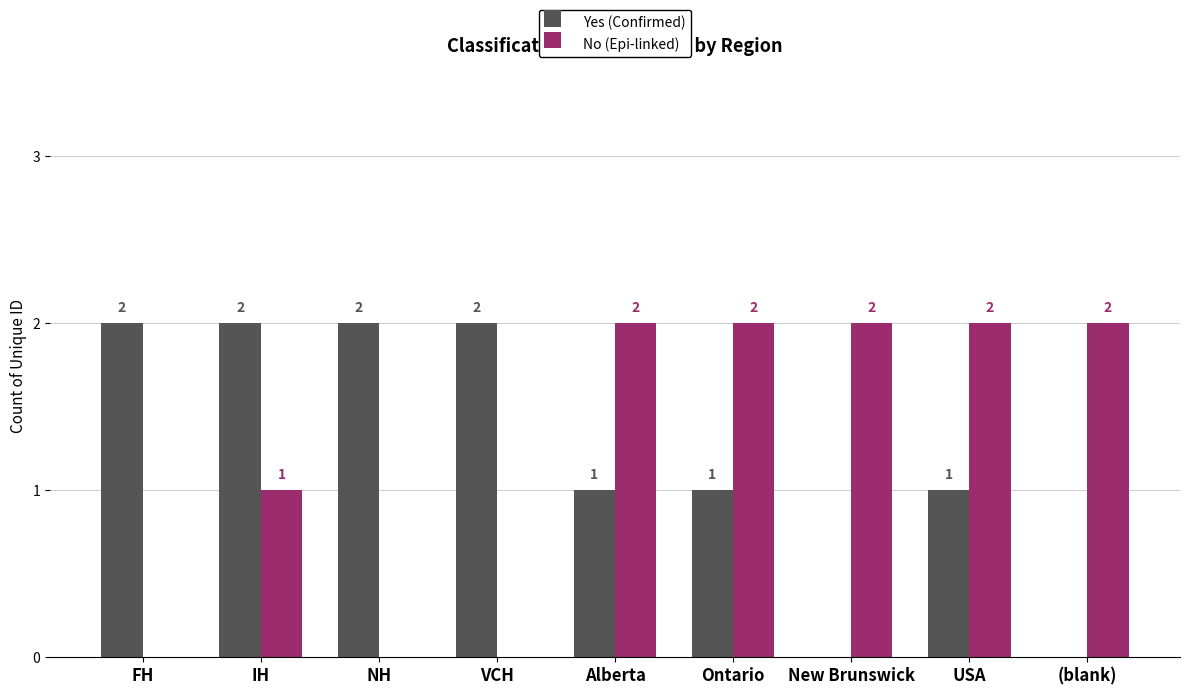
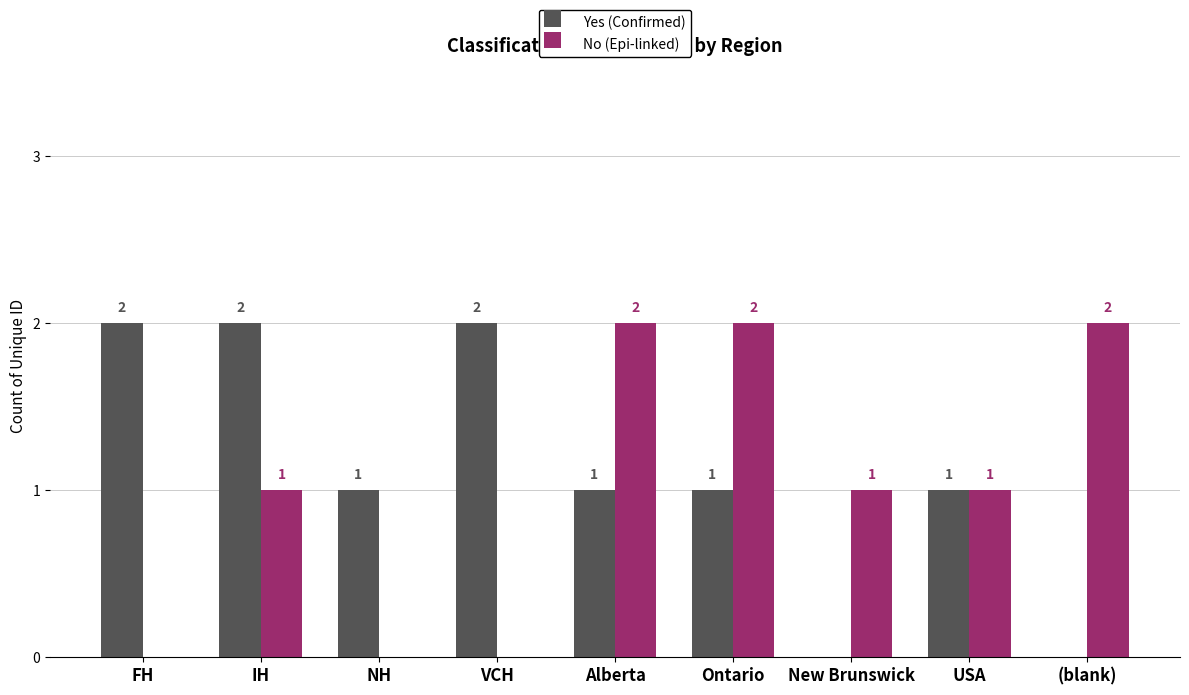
Yes (Confirmed), NH: 2 -> 1
No (Epi-linked), New Brunswick: 2 -> 1
No (Epi-linked), USA: 2 -> 1
